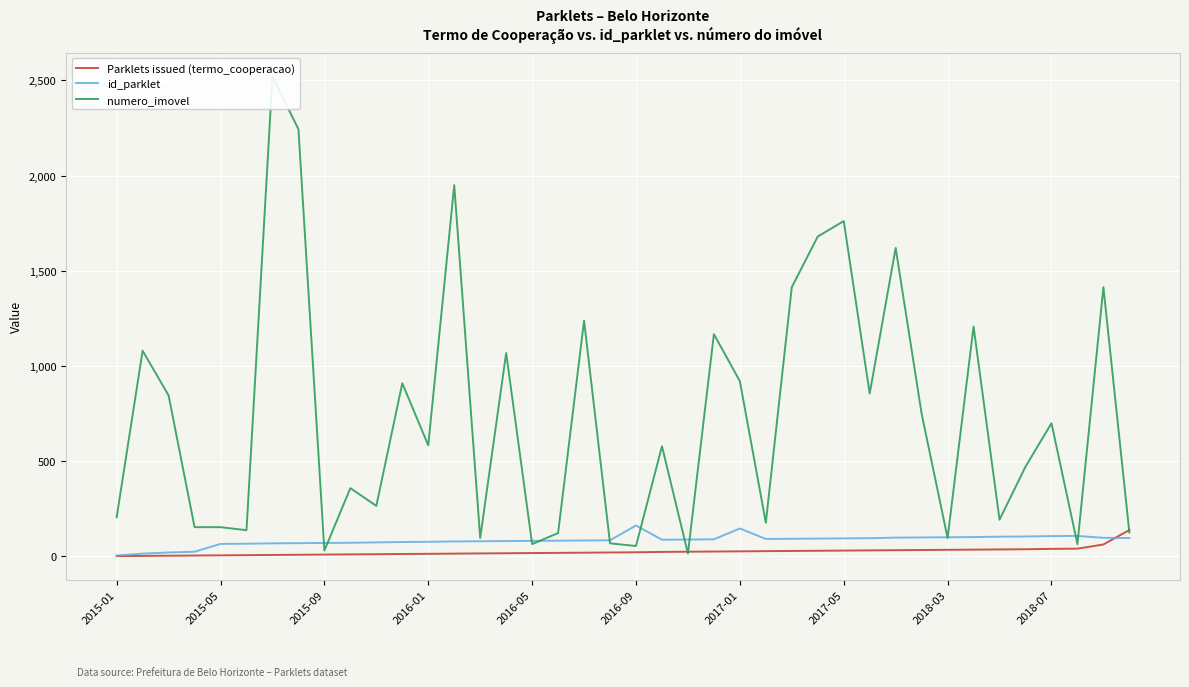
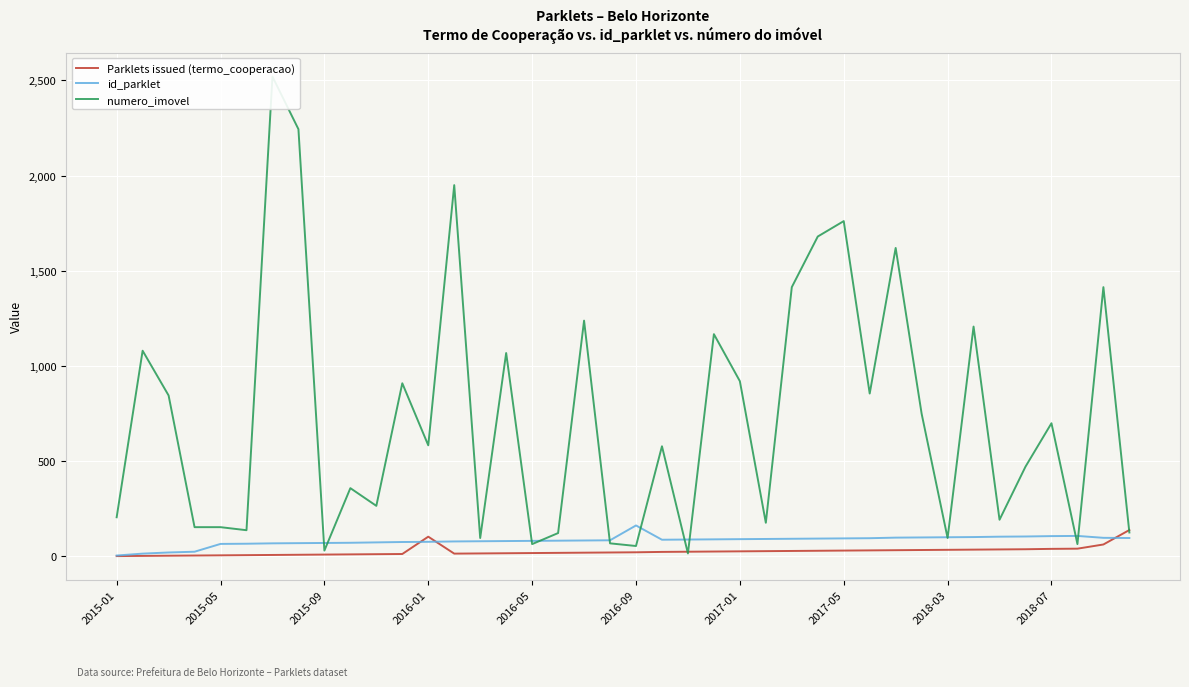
Parklets issued (termo_cooperacao), 2016-01: 10 -> 100
id_parklet, 2017-01: 150 -> 90
